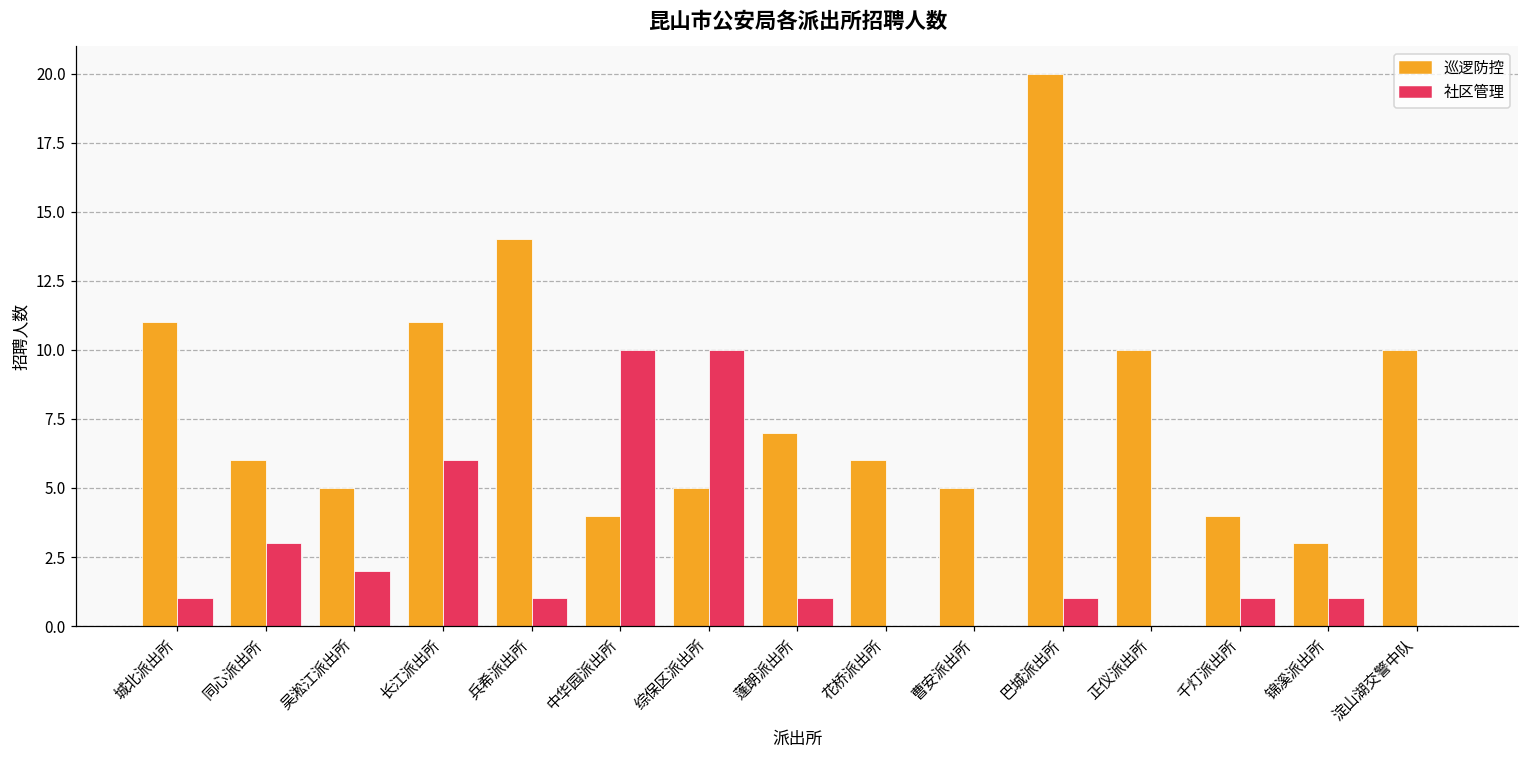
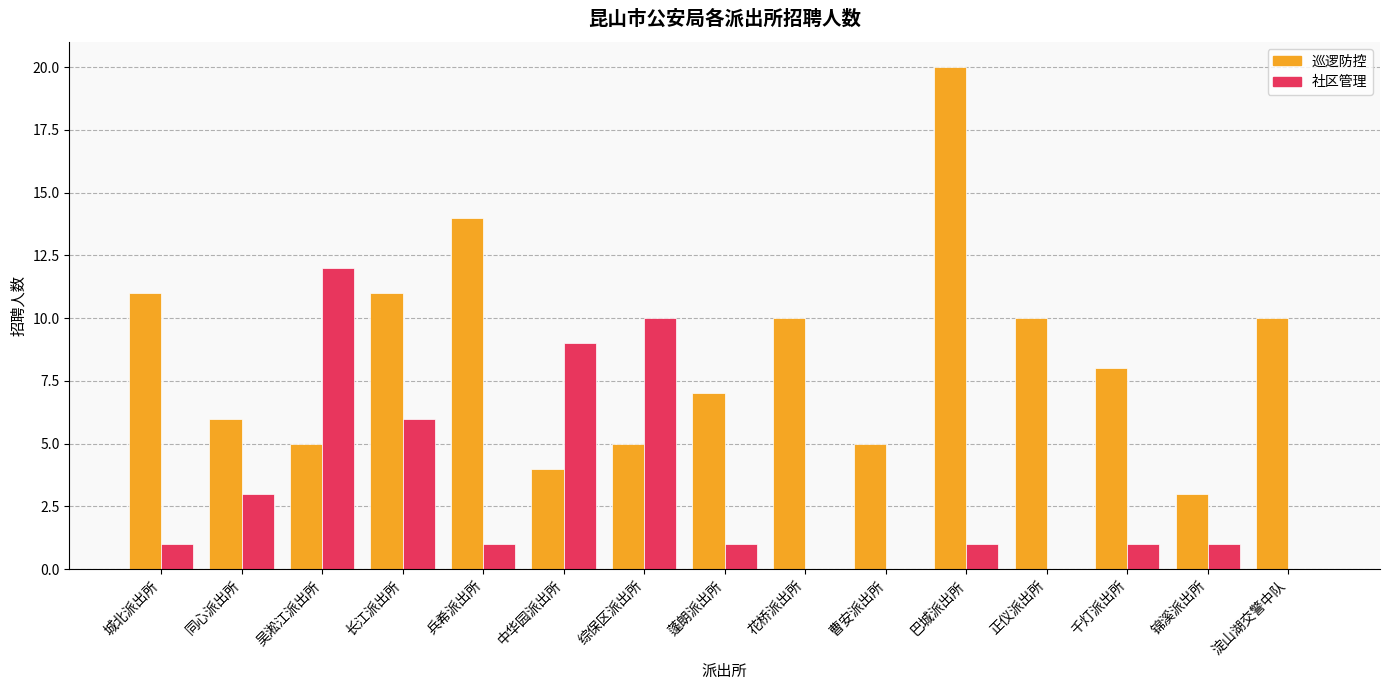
社区管理, 吴淞江派出所: 2 -> 12
社区管理, 中华园派出所: 10 -> 9
巡逻防控, 花桥派出所: 6 -> 10
巡逻防控, 千灯派出所: 4 -> 8
